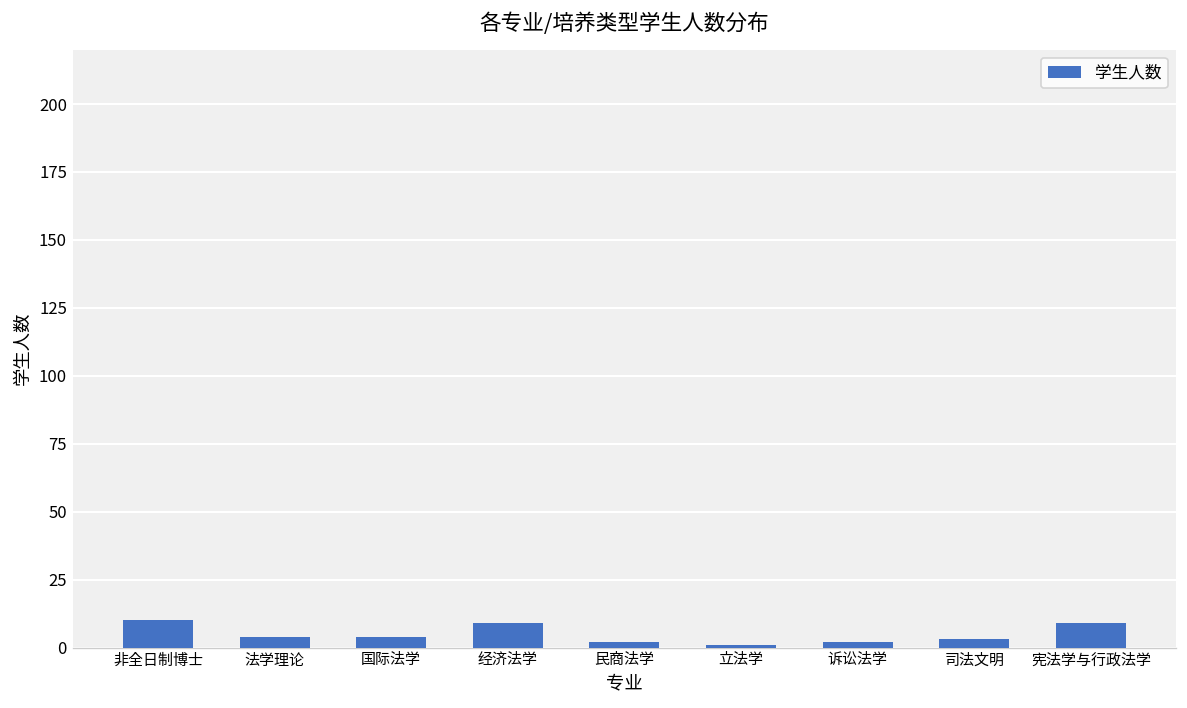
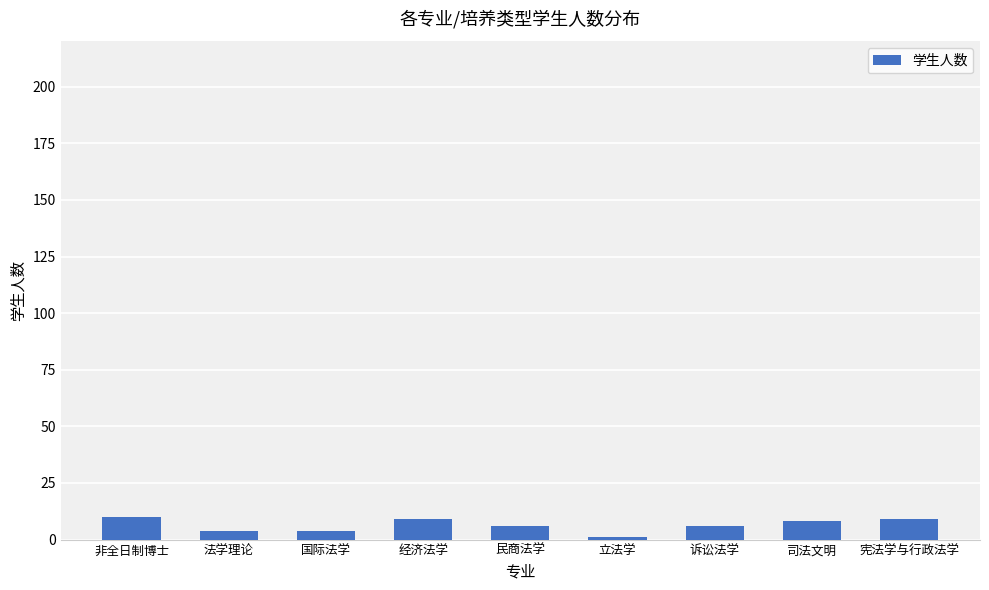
民商法学: 2 -> 6
诉讼法学: 2 -> 6
司法文明: 3 -> 8
